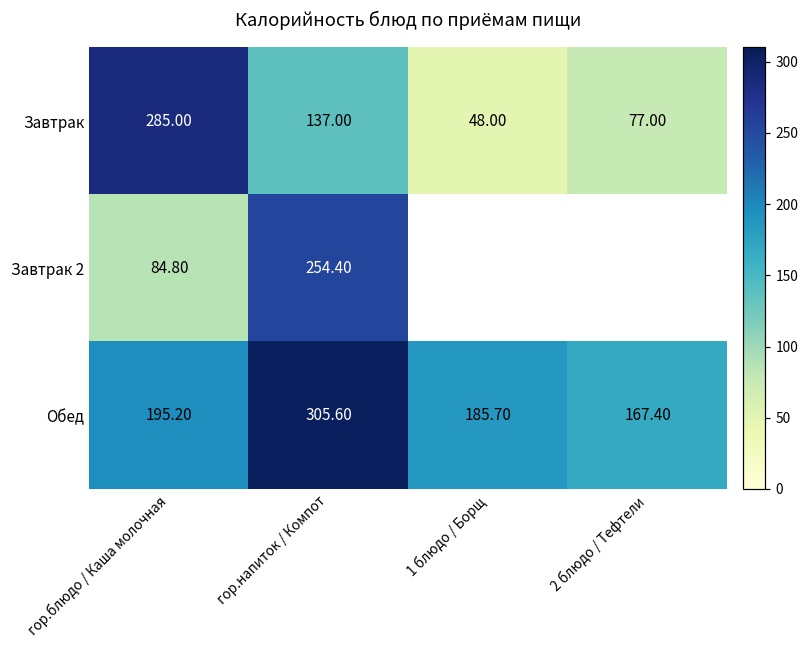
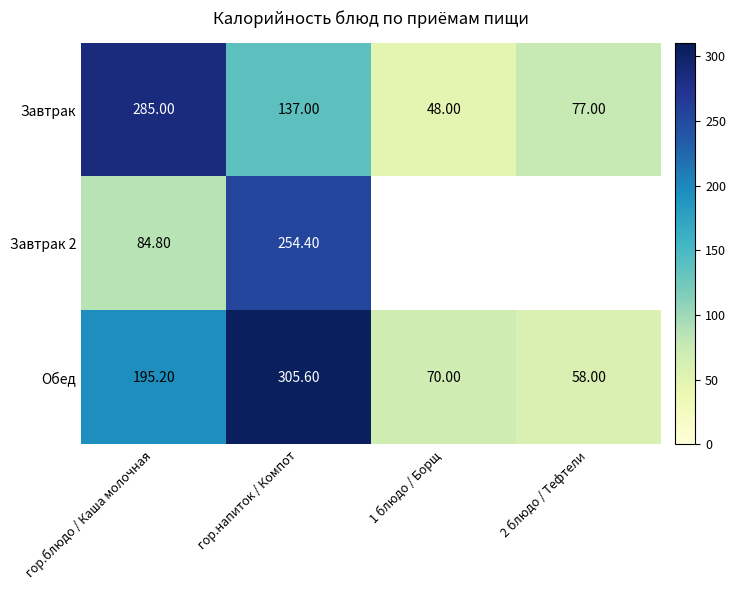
Обед, 1 блюдо / Борщ: 185.70 -> 70.00
Обед, 2 блюдо / Тефтели: 167.40 -> 58.00
